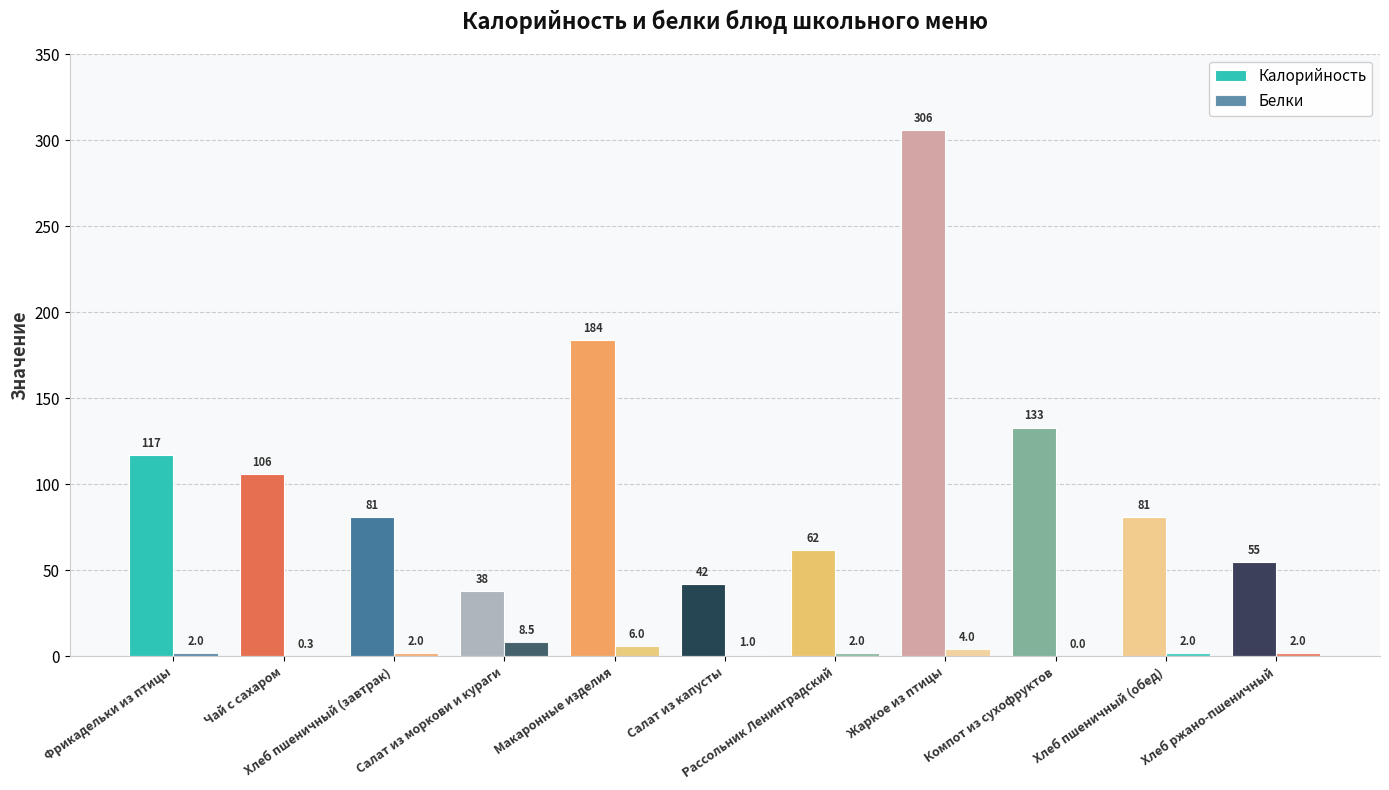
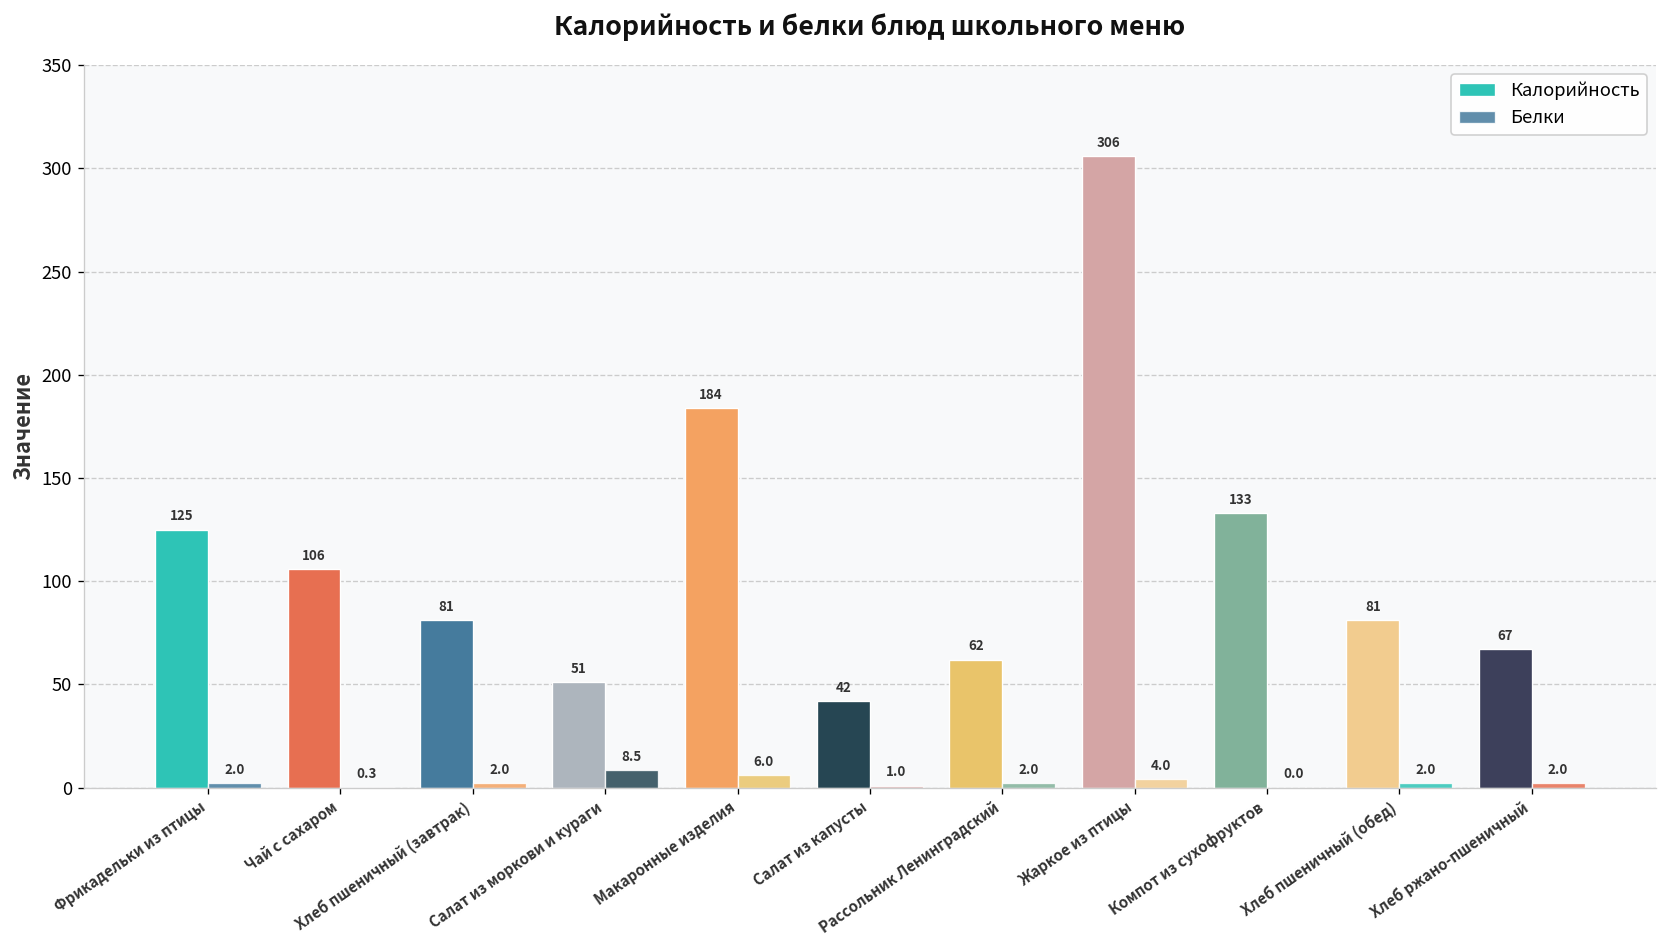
Калорийность, Фрикадельки из птицы: 117 -> 125
Калорийность, Салат из моркови и кураги: 38 -> 51
Калорийность, Хлеб ржано-пшеничный: 55 -> 67
